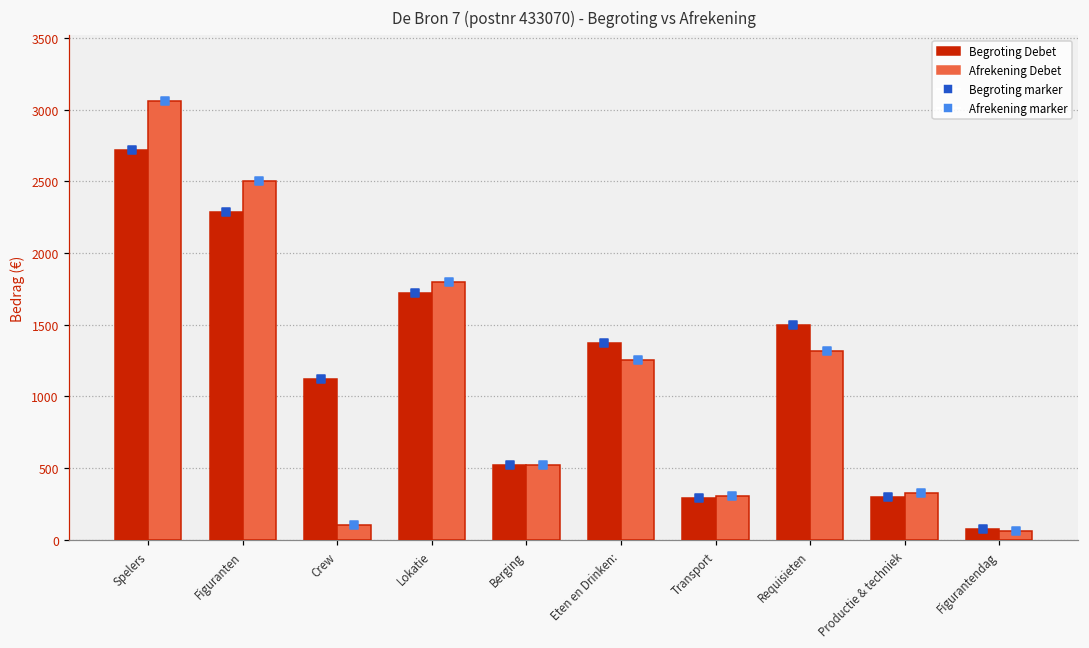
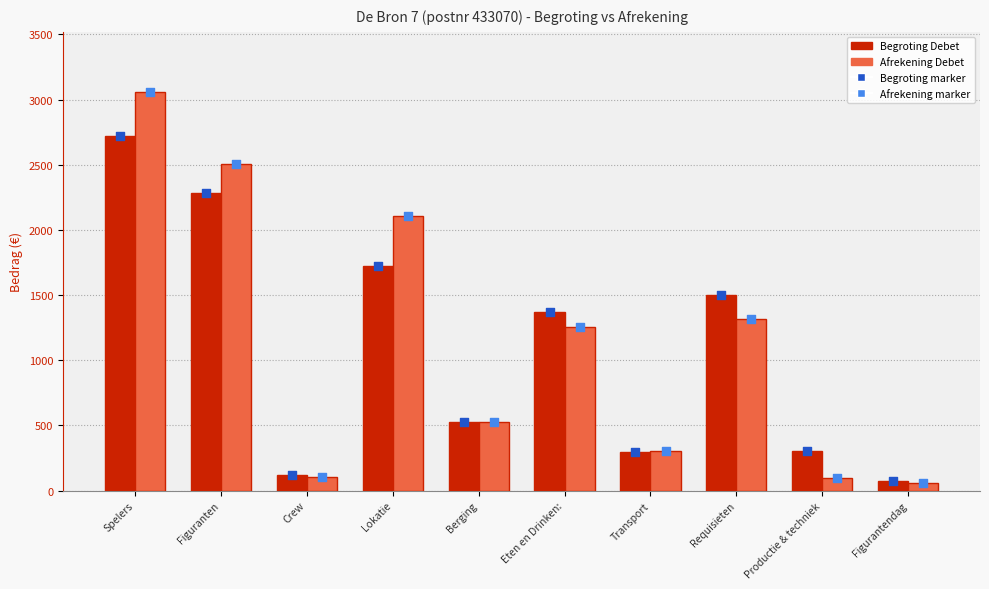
Begroting Debet, Crew: 1120 -> 120
Afrekening Debet, Lokatie: 1800 -> 2110
Afrekening Debet, Productie & techniek: 330 -> 90
